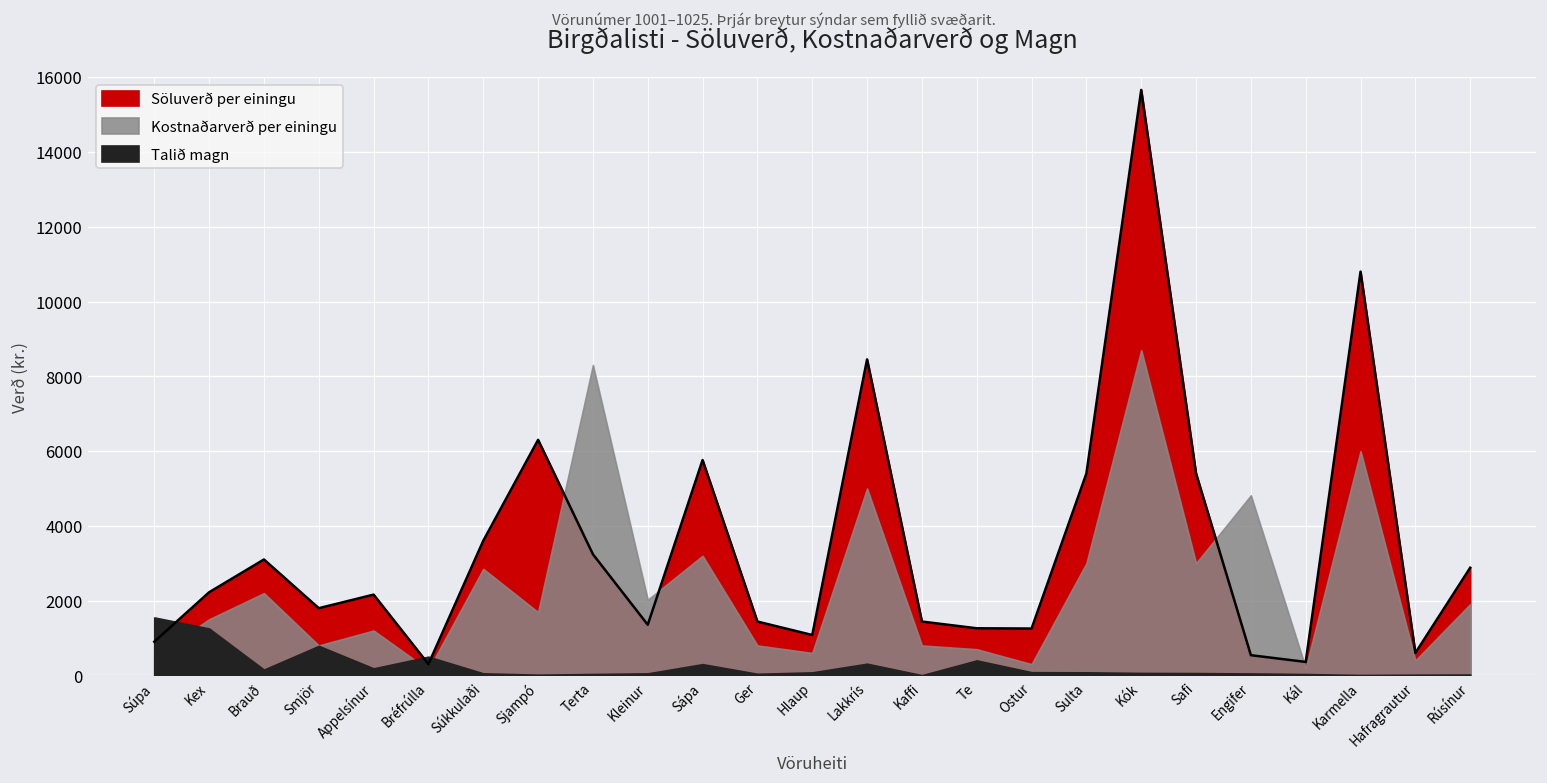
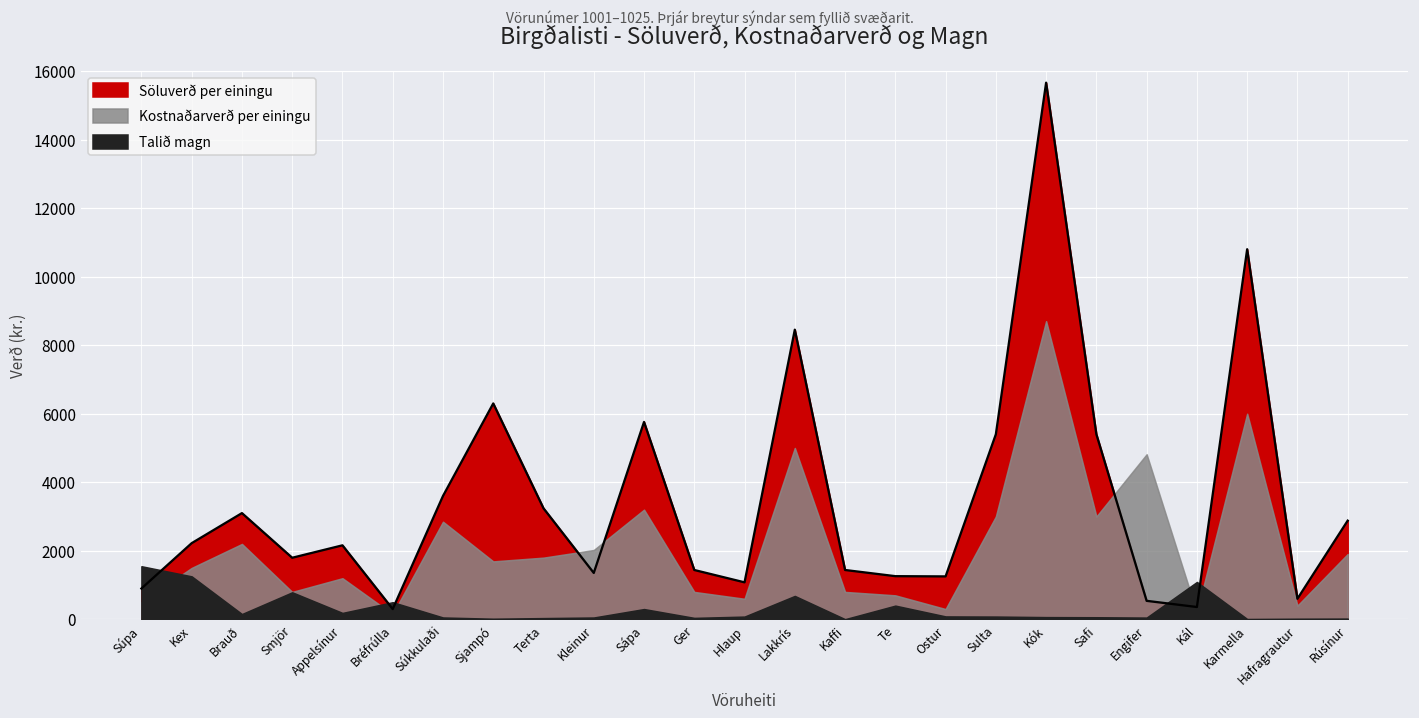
Kostnaðarverð per einingu, Terta: 8300 -> 1800
Talið magn, Lakkrís: 300 -> 700
Talið magn, Kál: 0 -> 1100
